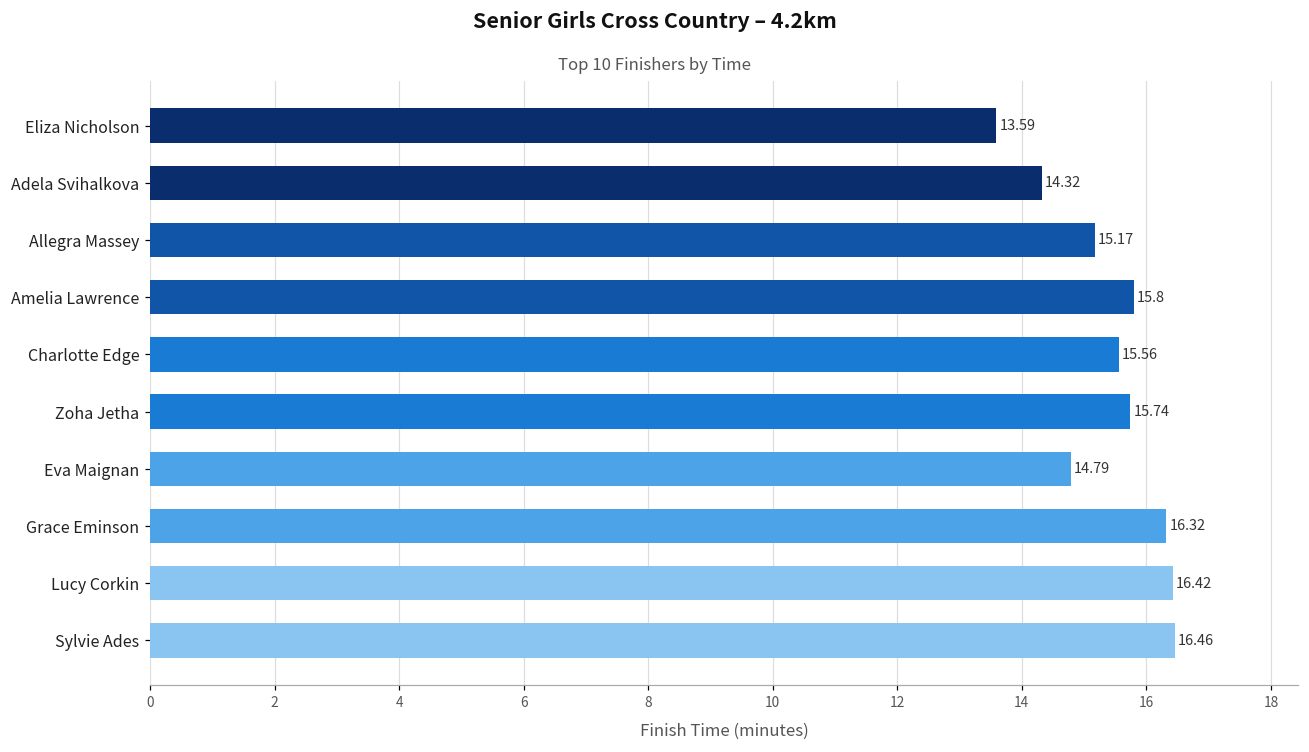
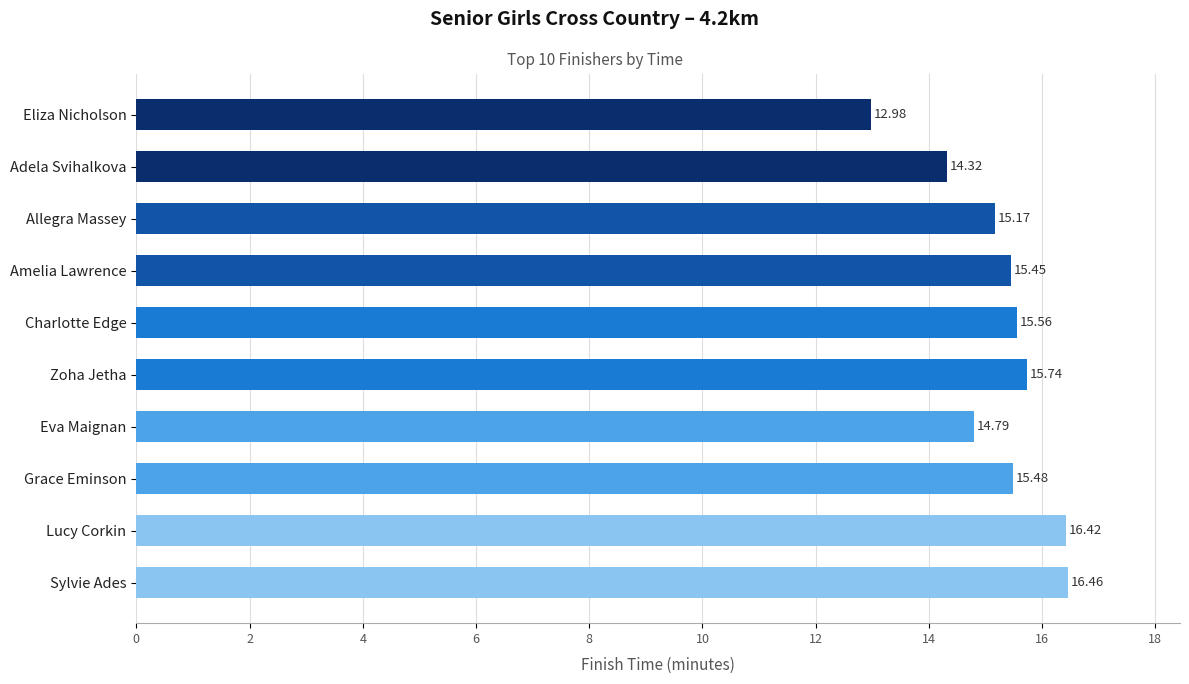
Eliza Nicholson: 13.59 -> 12.98
Amelia Lawrence: 15.8 -> 15.45
Grace Eminson: 16.32 -> 15.48
